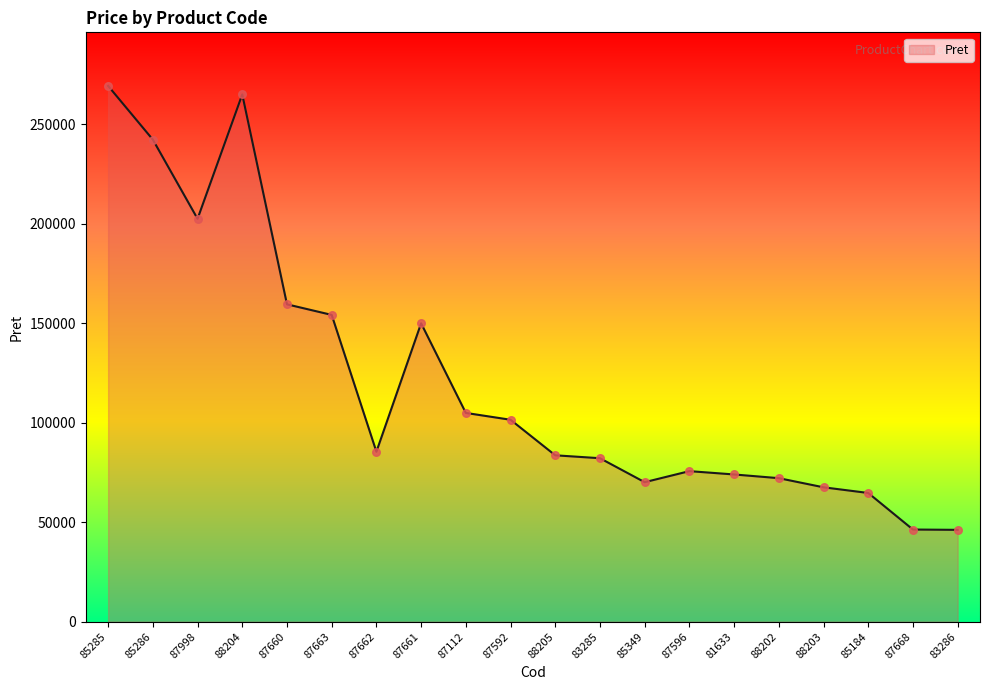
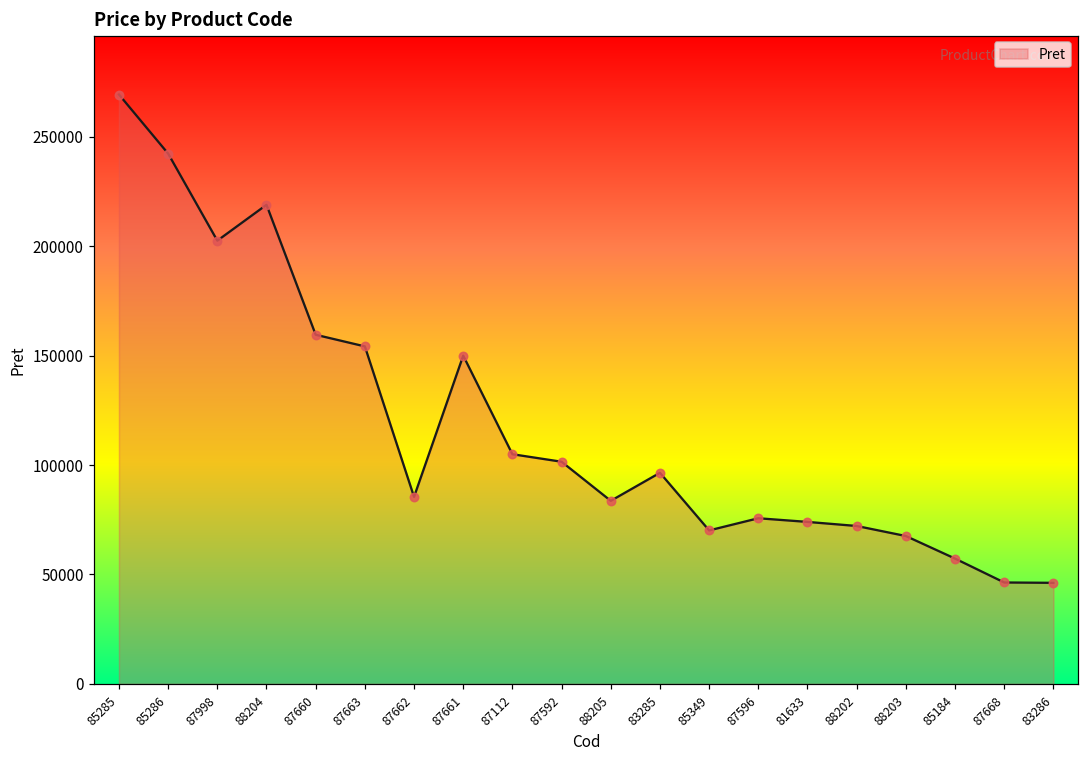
88204: 265000 -> 219000
83285: 82000 -> 96000
85184: 65000 -> 57000
